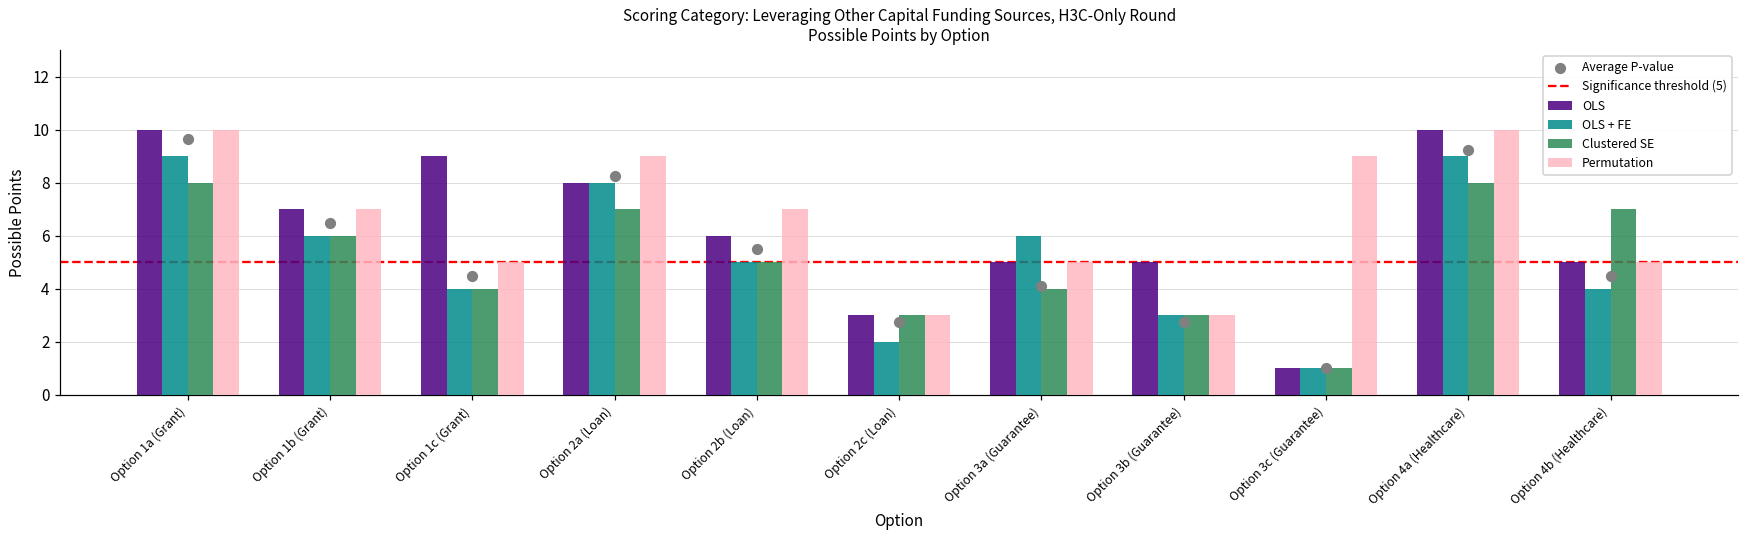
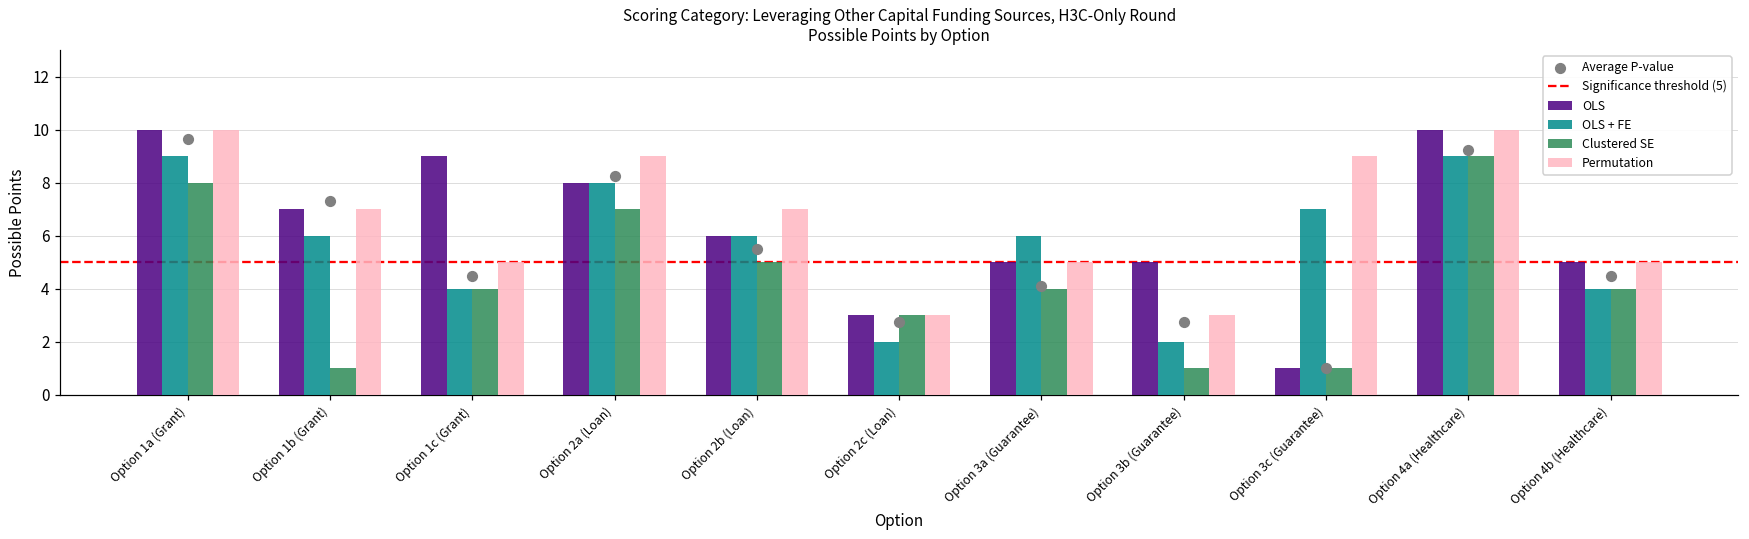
Average P-value, Option 1b (Grant): 6.5 -> 7.3
Clustered SE, Option 1b (Grant): 6 -> 1
OLS + FE, Option 2b (Loan): 5 -> 6
OLS + FE, Option 3b (Guarantee): 3 -> 2
Clustered SE, Option 3b (Guarantee): 3 -> 1
OLS + FE, Option 3c (Guarantee): 1 -> 7
Clustered SE, Option 4a (Healthcare): 8 -> 9
Clustered SE, Option 4b (Healthcare): 7 -> 4
